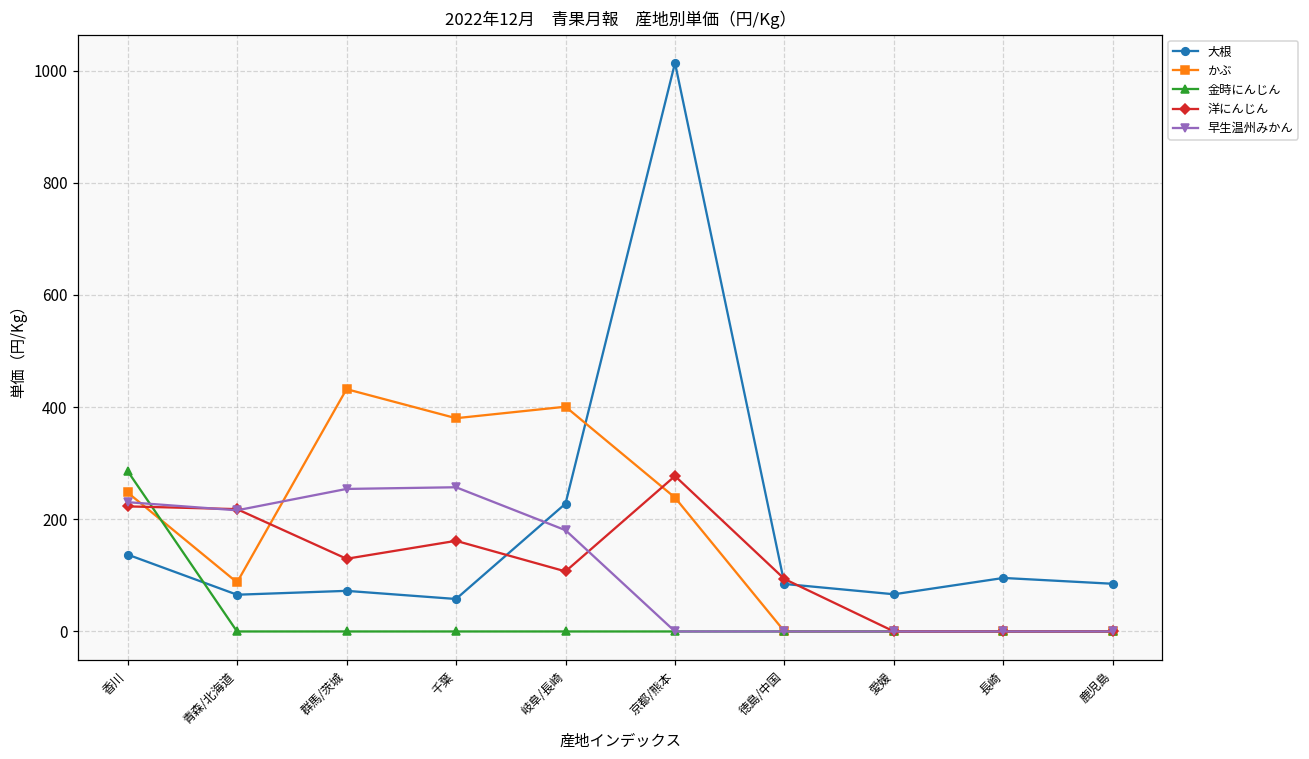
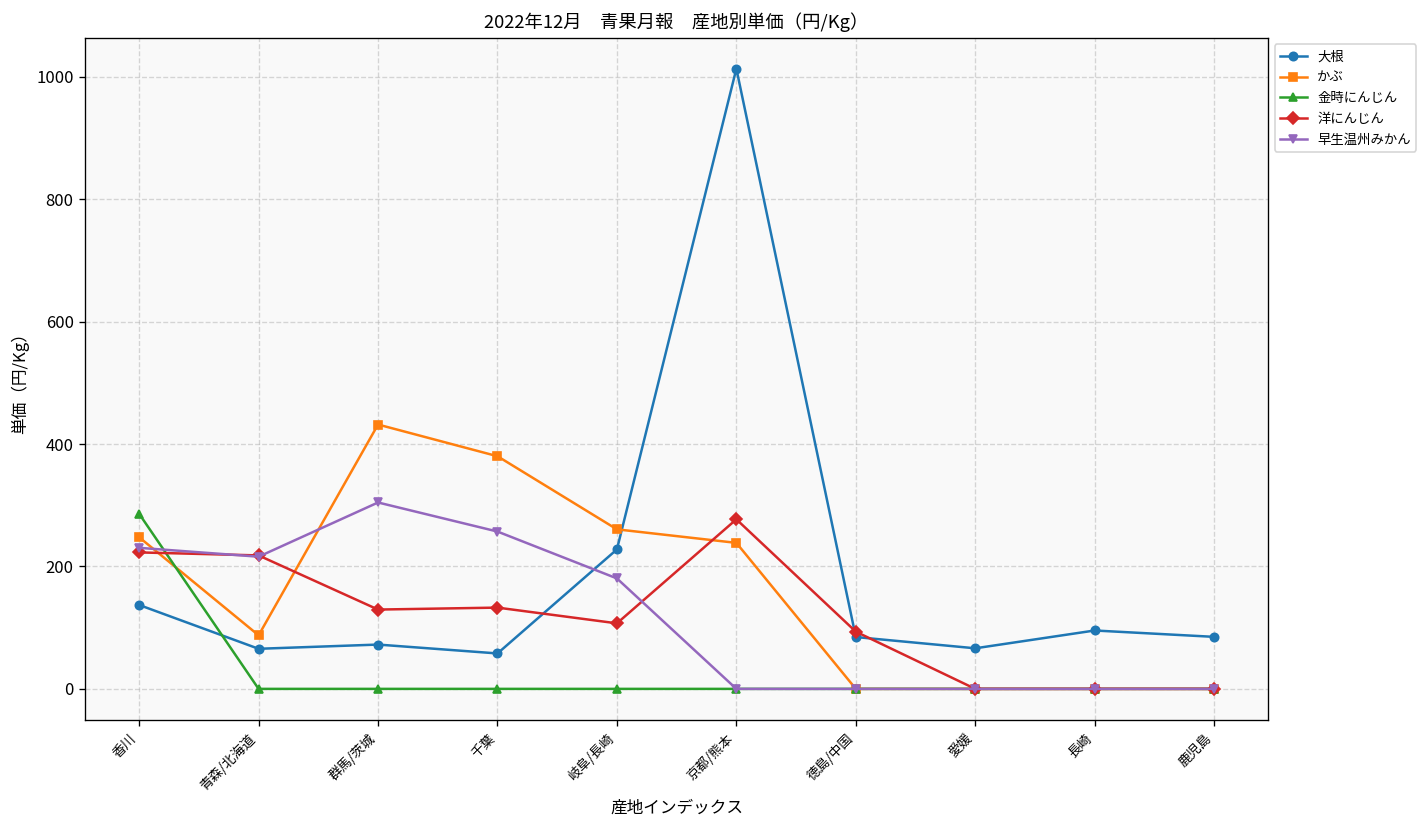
早生温州みかん, 群馬/茨城: 250 -> 300
洋にんじん, 千葉: 160 -> 130
かぶ, 岐阜/長崎: 400 -> 260
